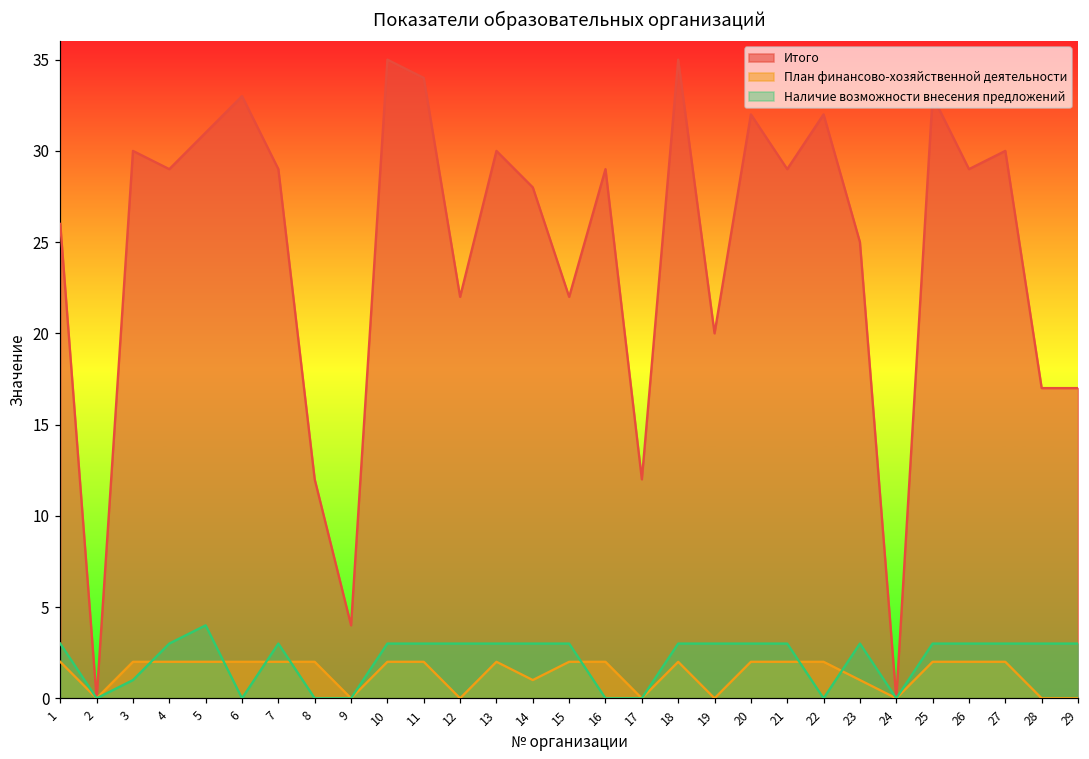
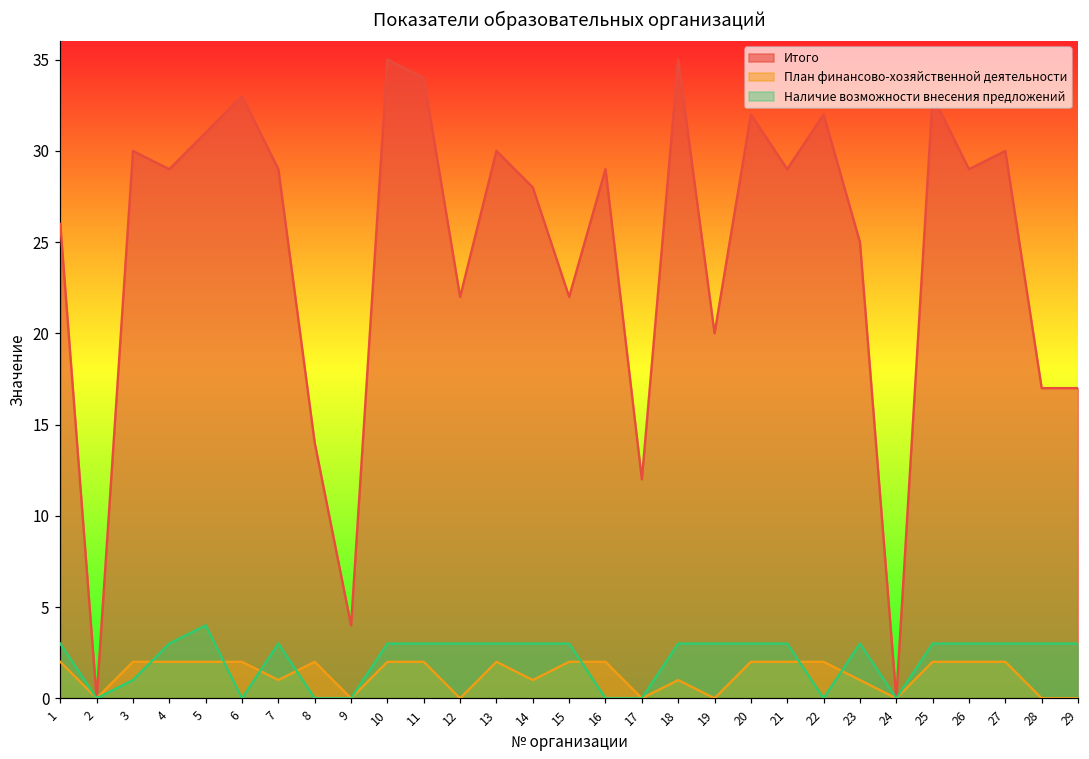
План финансово-хозяйственной деятельности, 7: 2 -> 1
Итого, 8: 12 -> 14
План финансово-хозяйственной деятельности, 18: 2 -> 1
